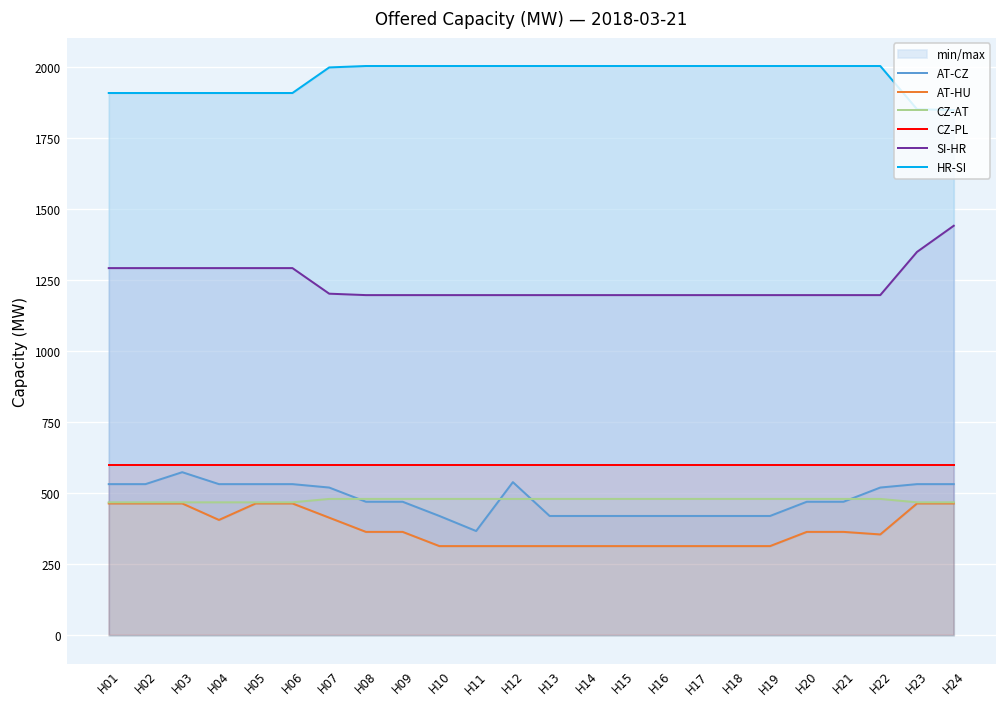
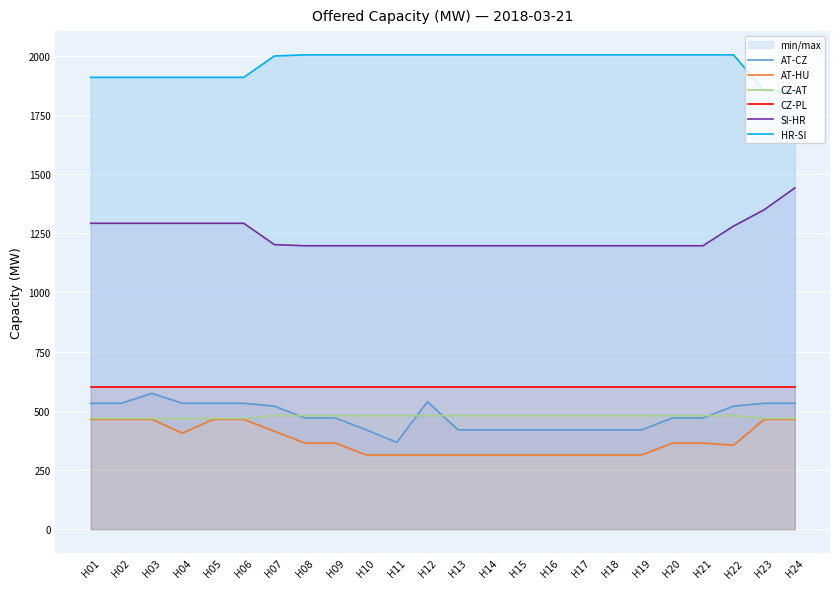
SI-HR, H22: 1200 -> 1280
